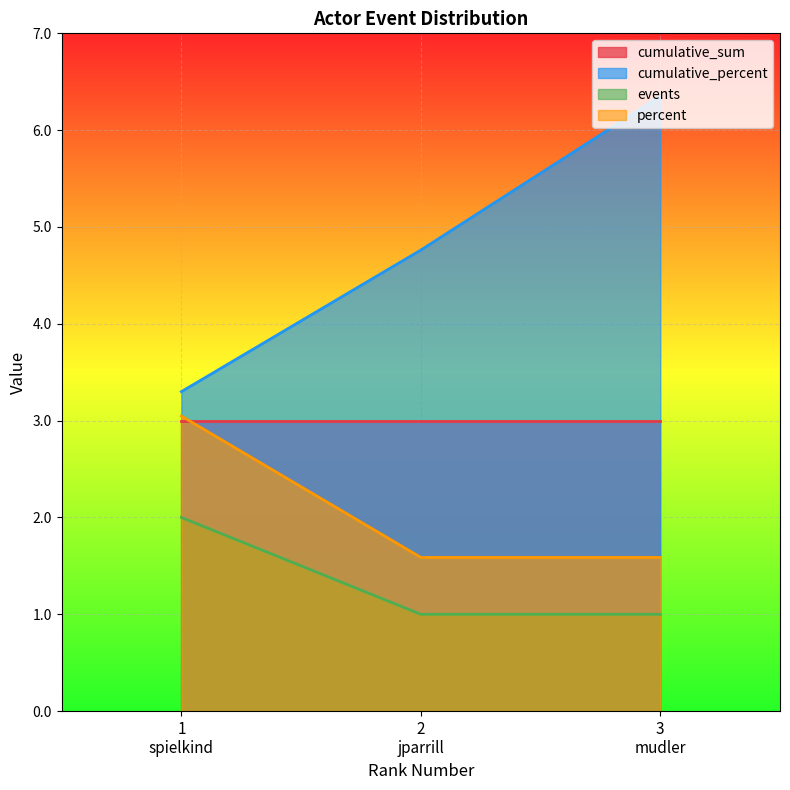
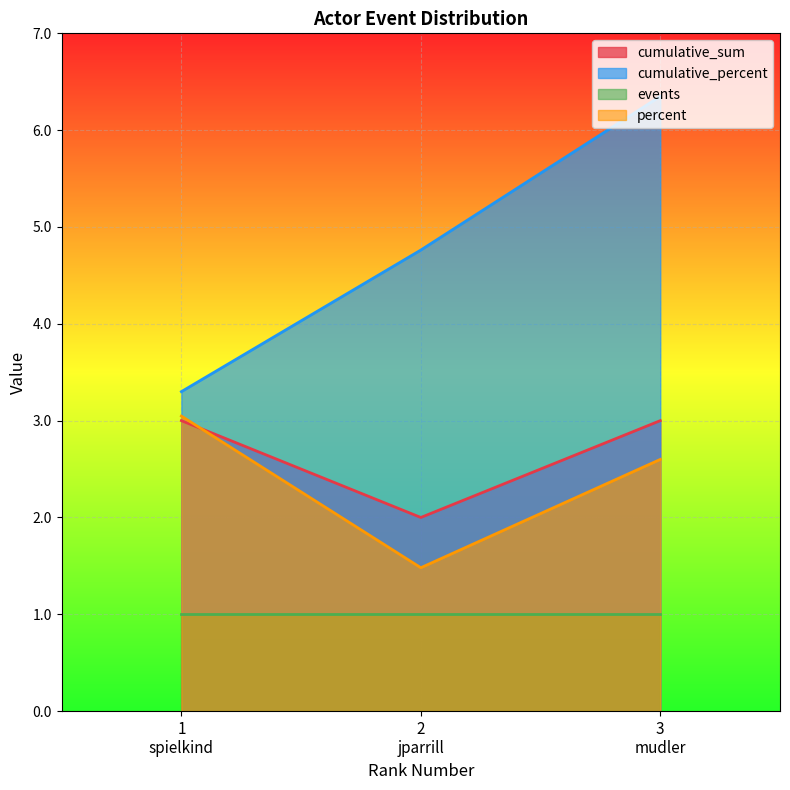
events, 1 spielkind: 2 -> 1
cumulative_sum, 2 jparrill: 3 -> 2
percent, 2 jparrill: 1.6 -> 1.5
percent, 3 mudler: 1.6 -> 2.6
